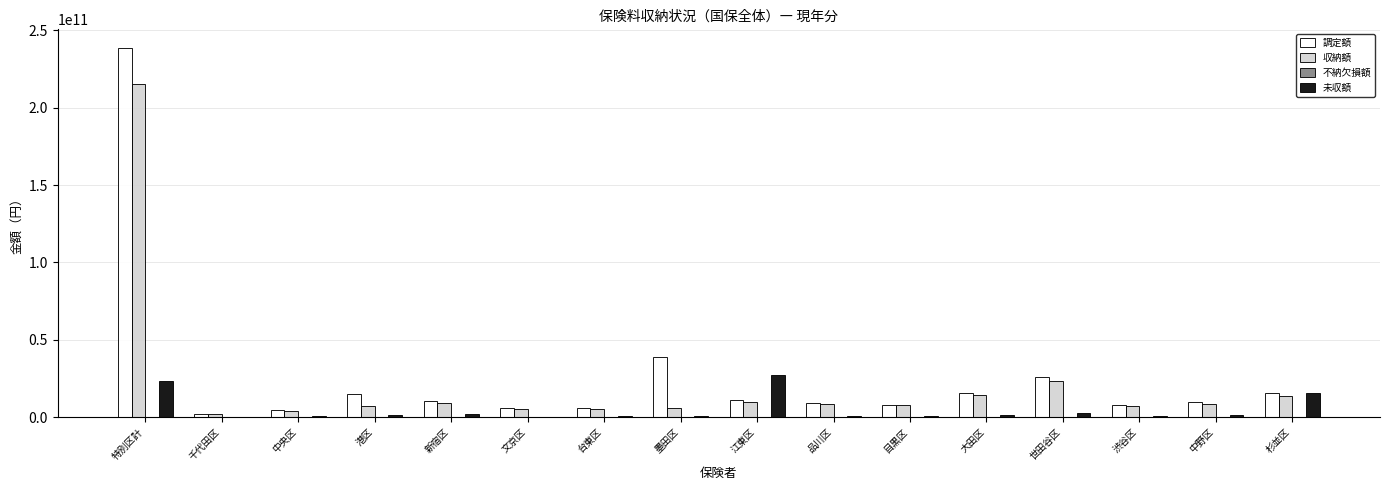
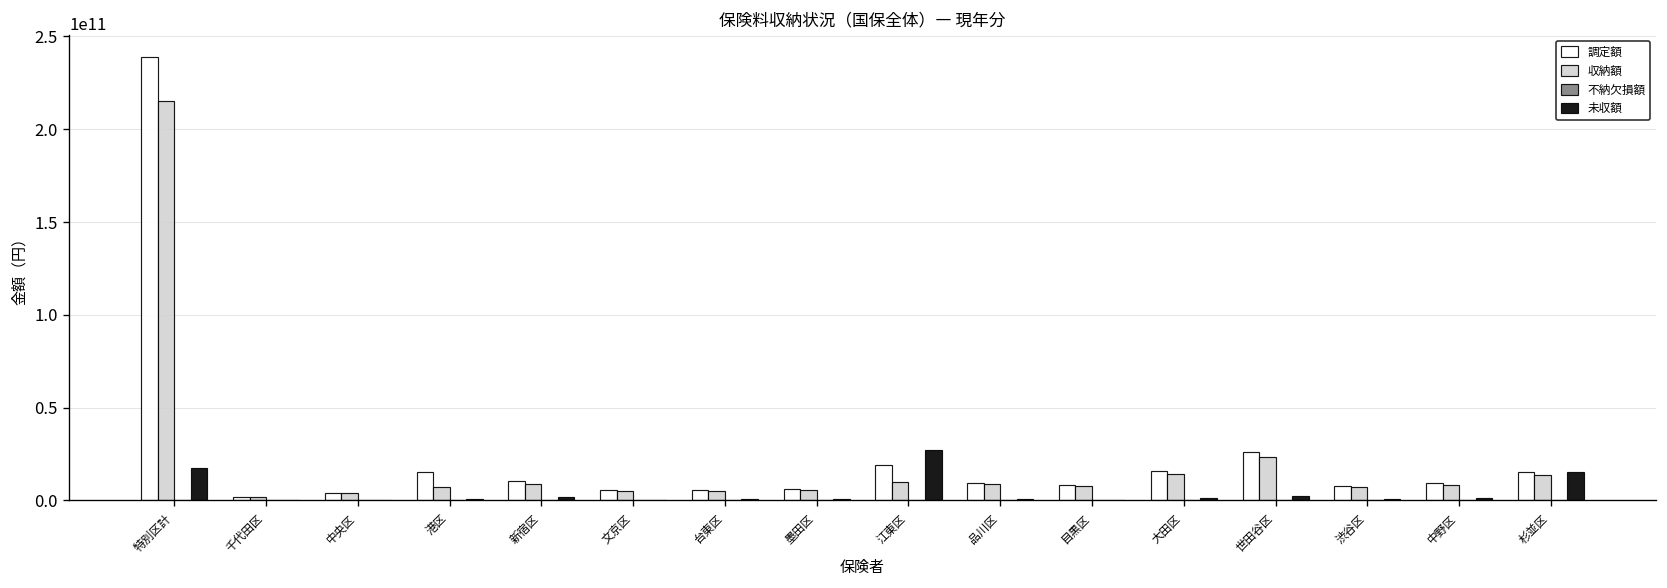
未収額, 特別区計: 23000000000 -> 17000000000
調定額, 墨田区: 39000000000 -> 6000000000
調定額, 江東区: 11000000000 -> 19000000000
